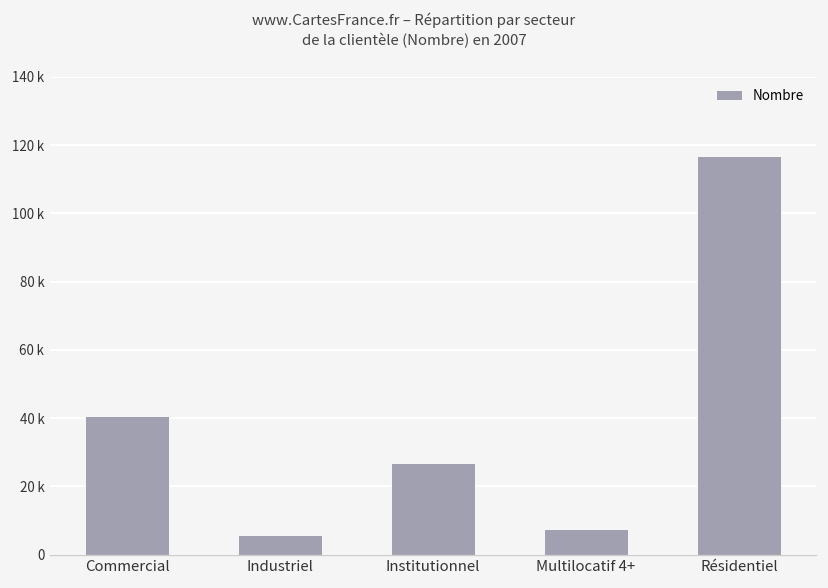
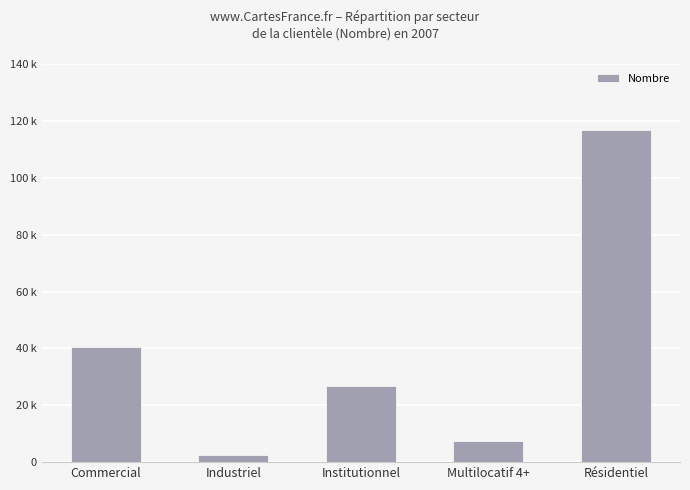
Industriel: 6000 -> 2000
